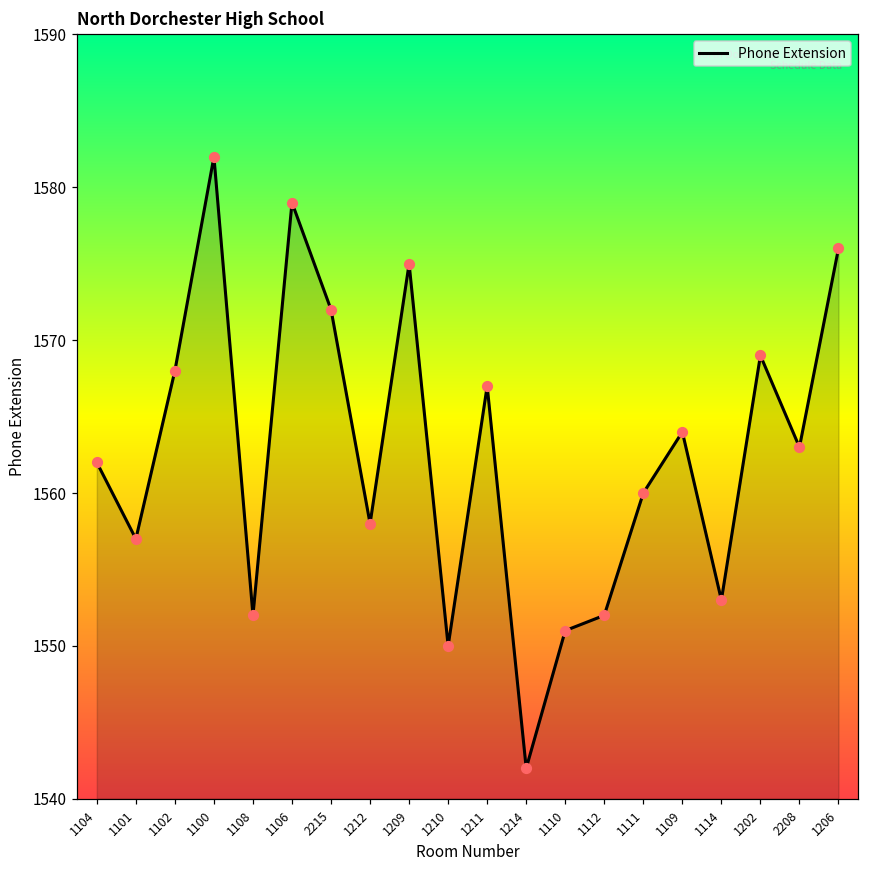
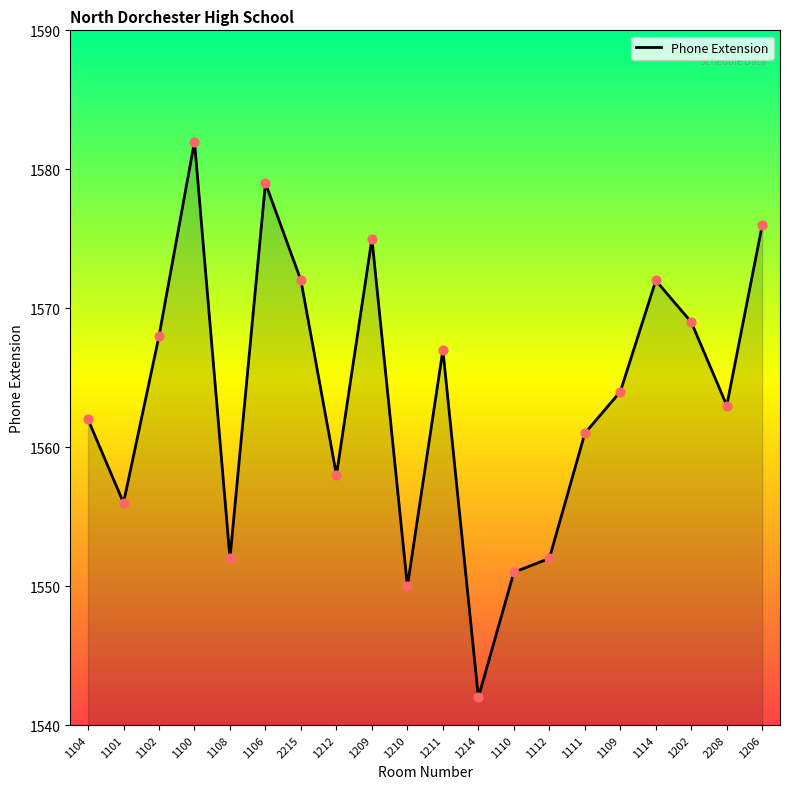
1101: 1557 -> 1556
1111: 1560 -> 1561
1114: 1553 -> 1572
